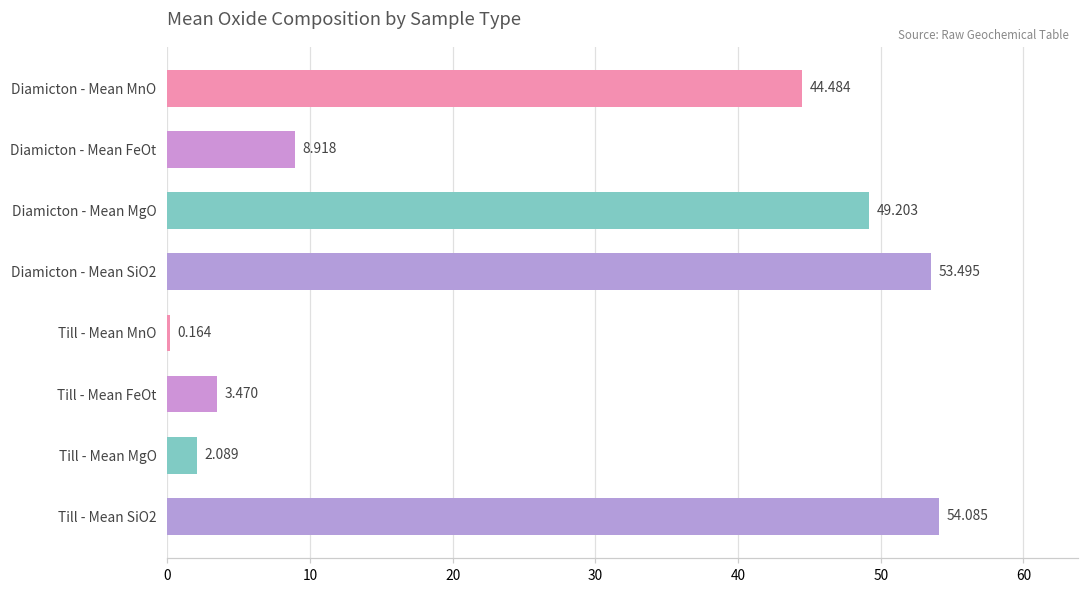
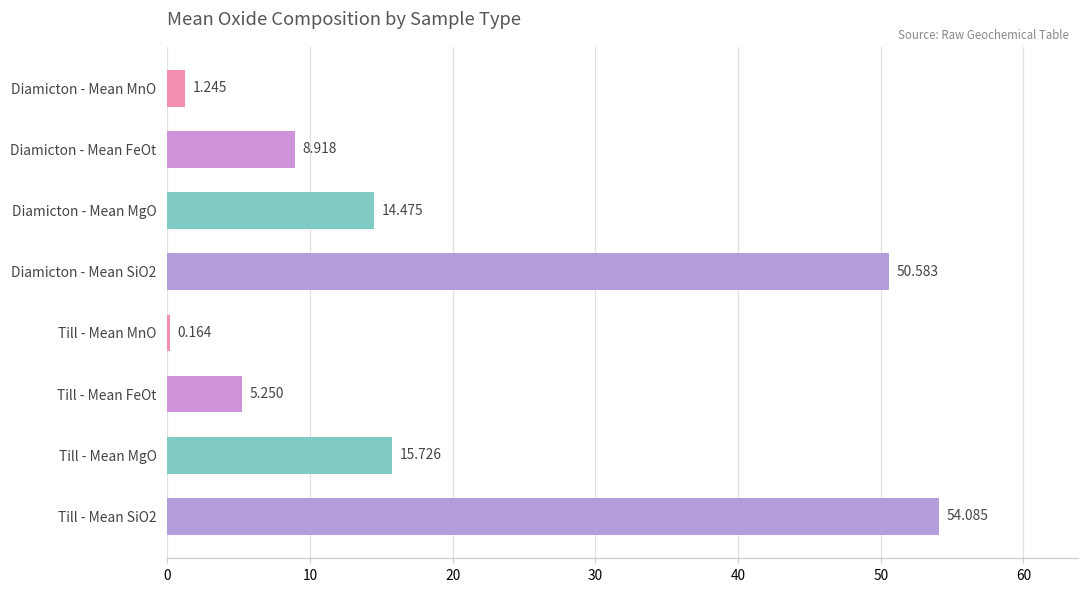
Diamicton - Mean MnO: 44.484 -> 1.245
Diamicton - Mean MgO: 49.203 -> 14.475
Diamicton - Mean SiO2: 53.495 -> 50.583
Till - Mean FeOt: 3.470 -> 5.250
Till - Mean MgO: 2.089 -> 15.726
